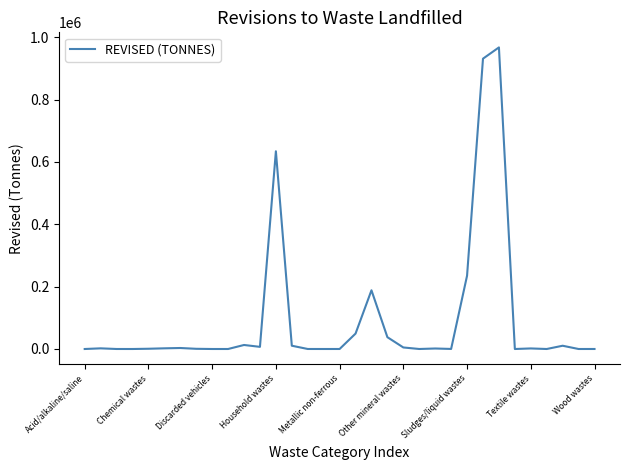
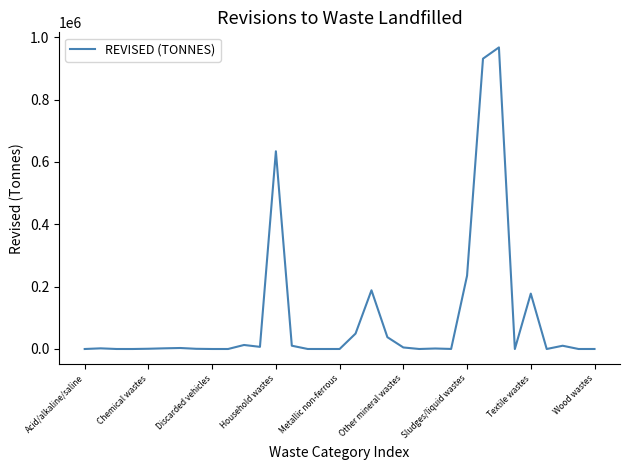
Textile wastes: 0 -> 180000
